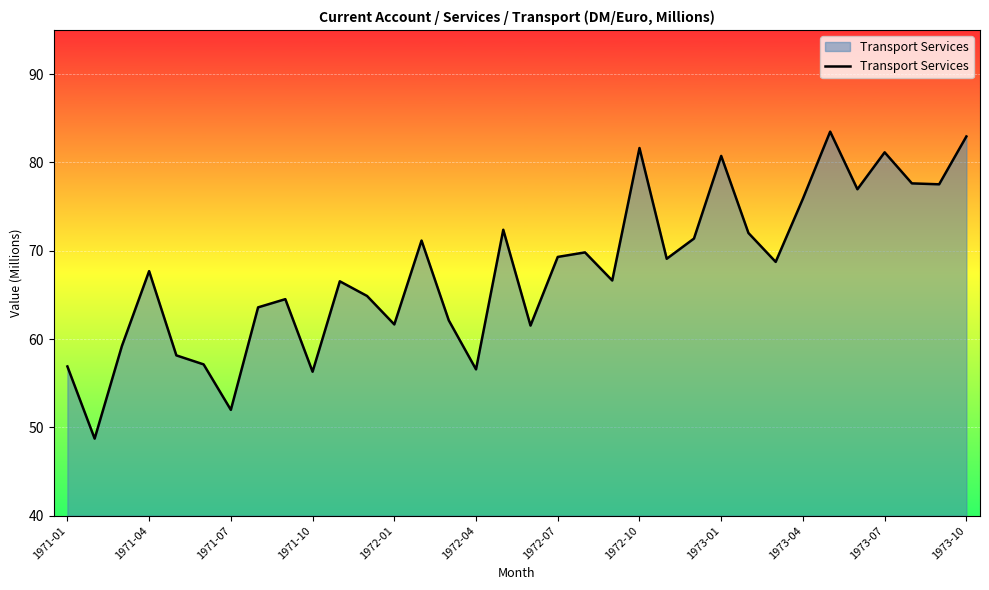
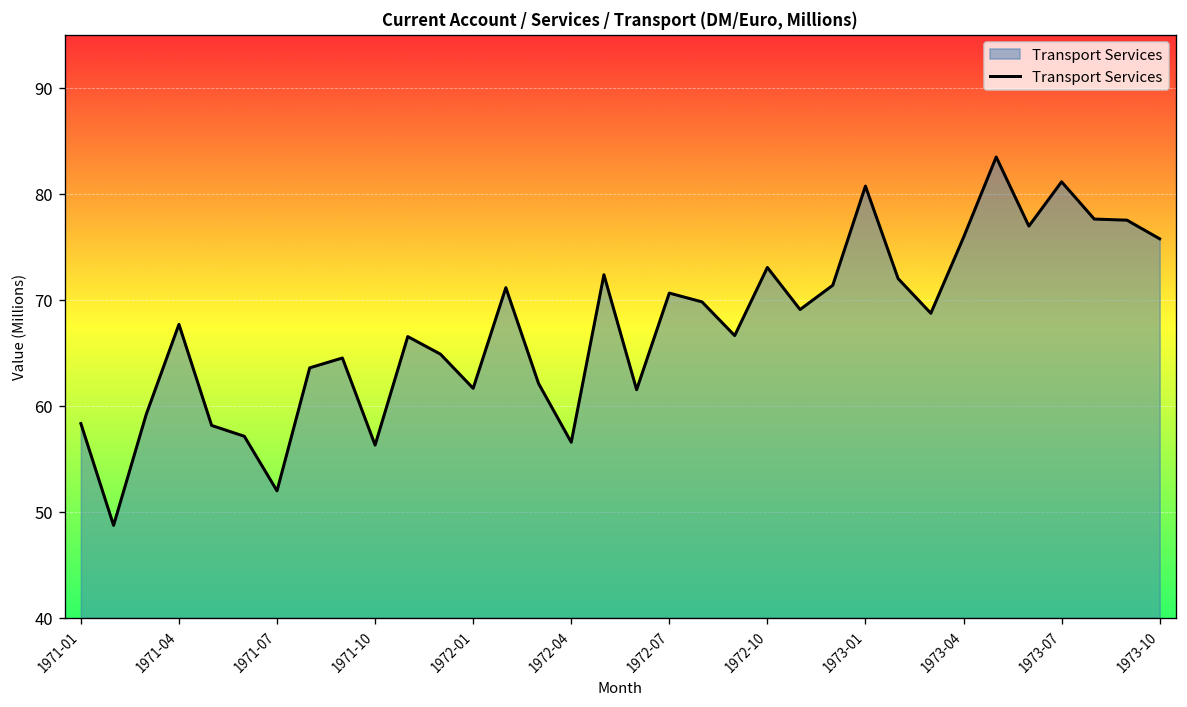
1971-01: 57 -> 58
1972-07: 69 -> 71
1972-10: 82 -> 73
1973-10: 83 -> 76
